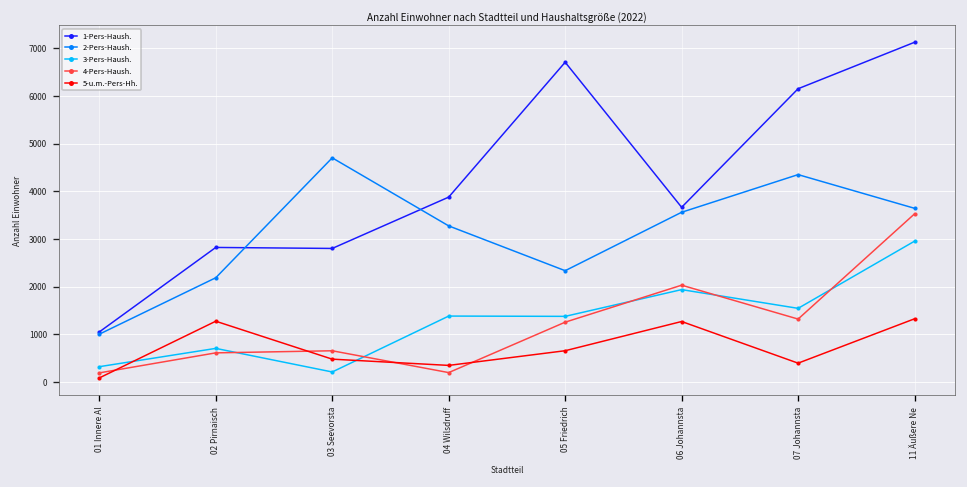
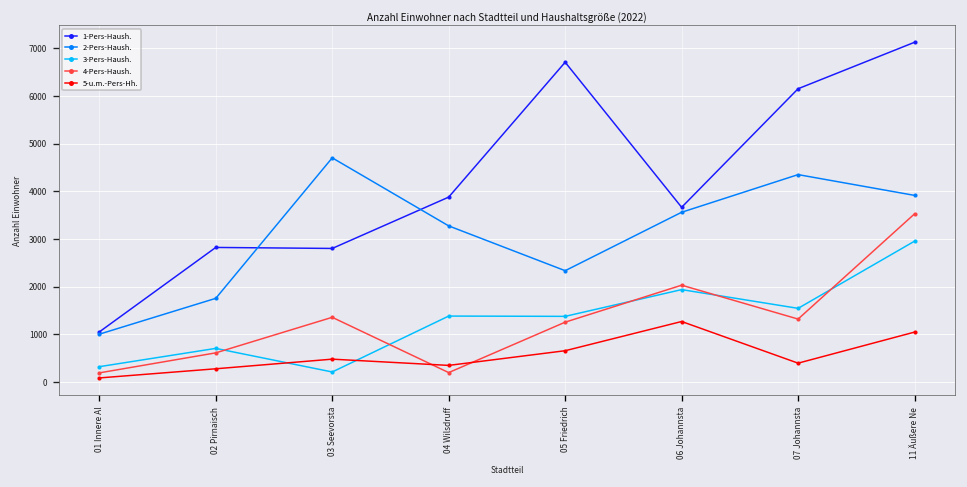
2-Pers-Haush., 02 Pirnaisch: 2200 -> 1800
5-u.m.-Pers-Hh., 02 Pirnaisch: 1300 -> 300
4-Pers-Haush., 03 Seevorsta: 700 -> 1400
2-Pers-Haush., 11 Äußere Ne: 3600 -> 3900
5-u.m.-Pers-Hh., 11 Äußere Ne: 1300 -> 1000
